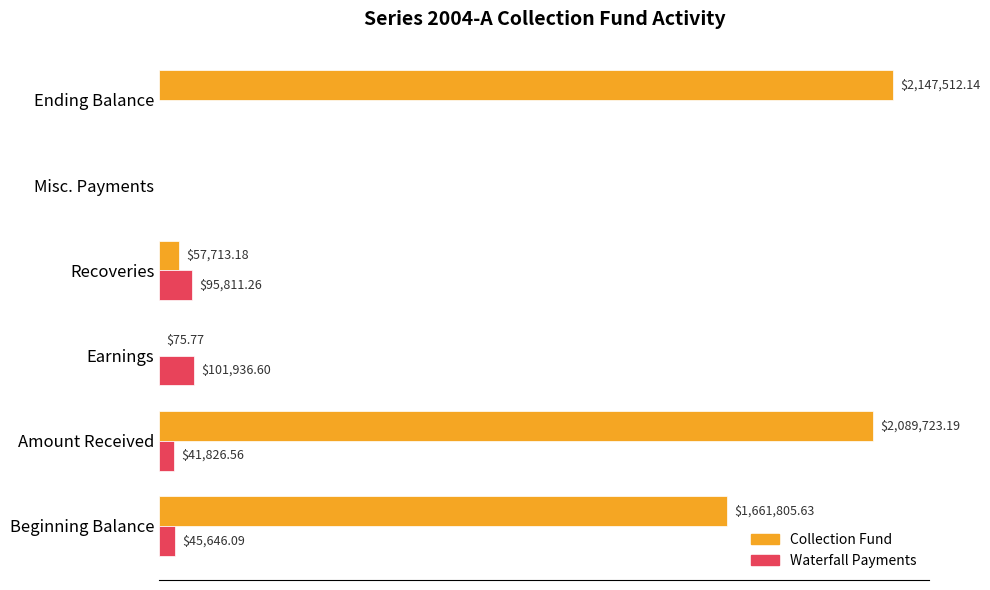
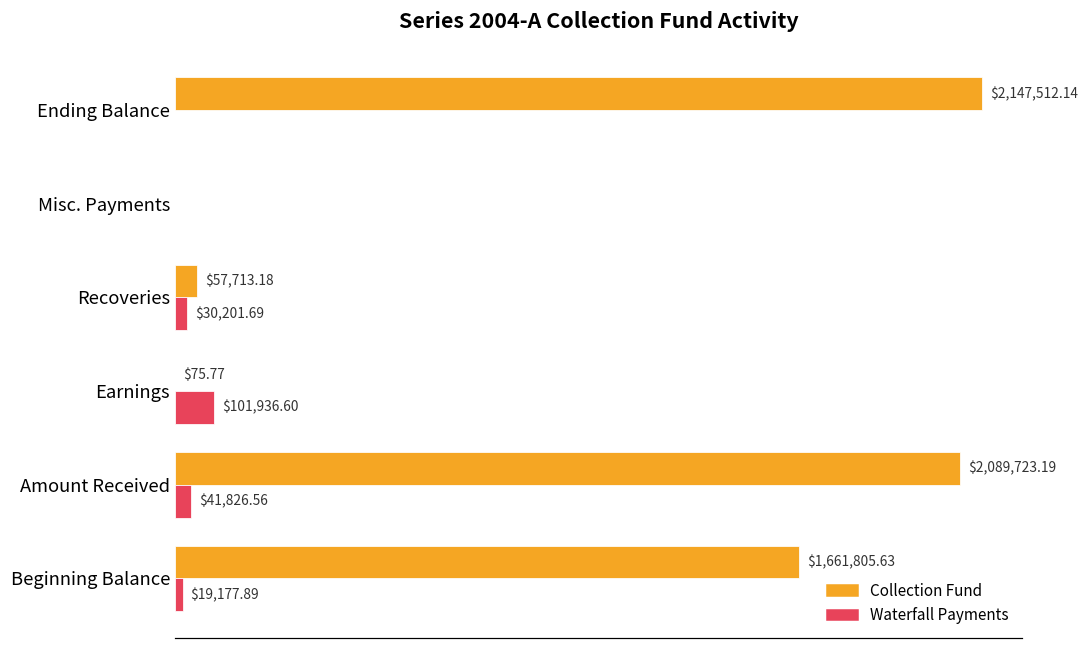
Waterfall Payments, Recoveries: $95,811.26 -> $30,201.69
Waterfall Payments, Beginning Balance: $45,646.09 -> $19,177.89
